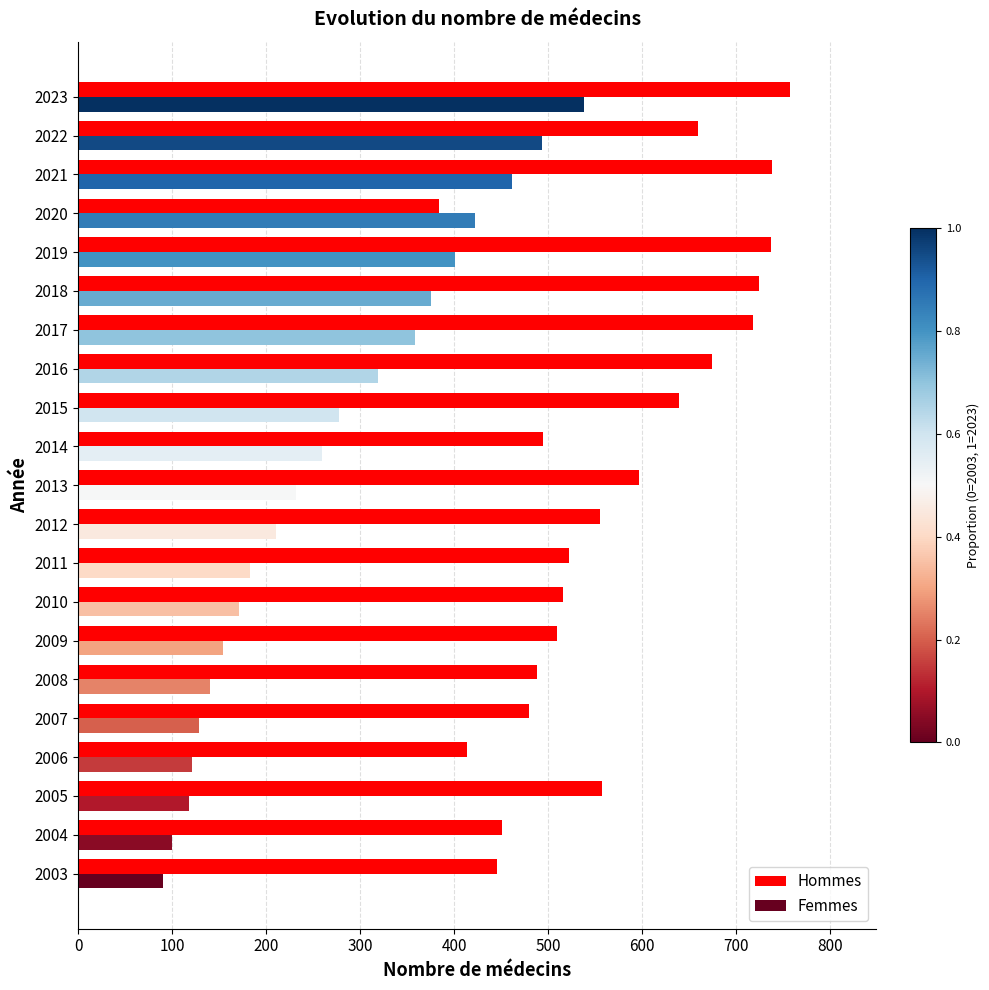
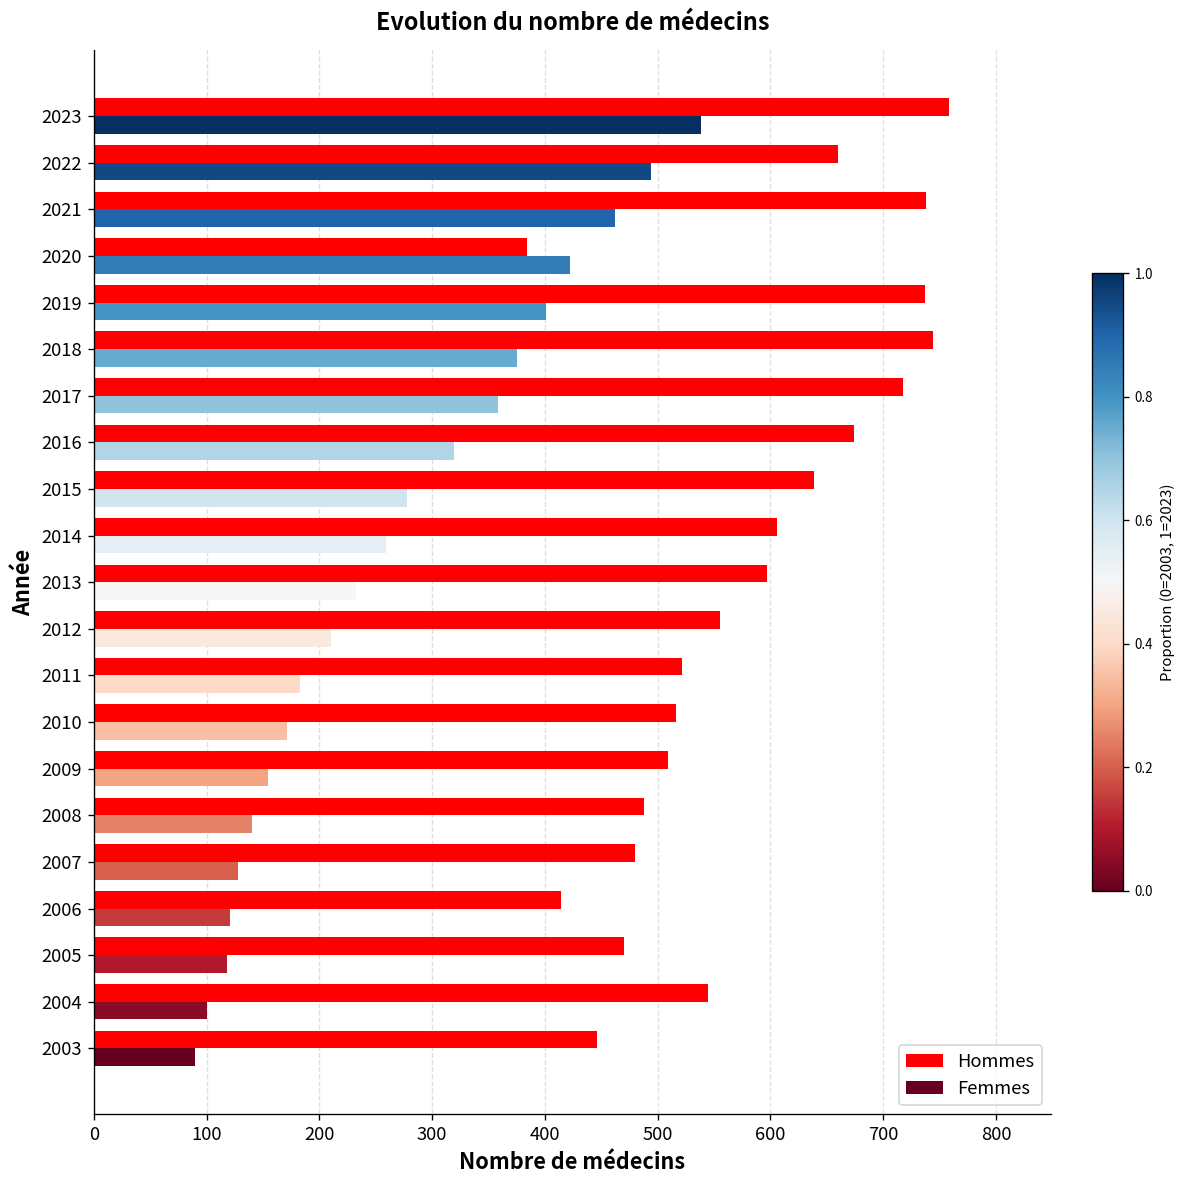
Hommes, 2018: 730 -> 740
Hommes, 2014: 500 -> 610
Hommes, 2005: 560 -> 470
Hommes, 2004: 450 -> 550
